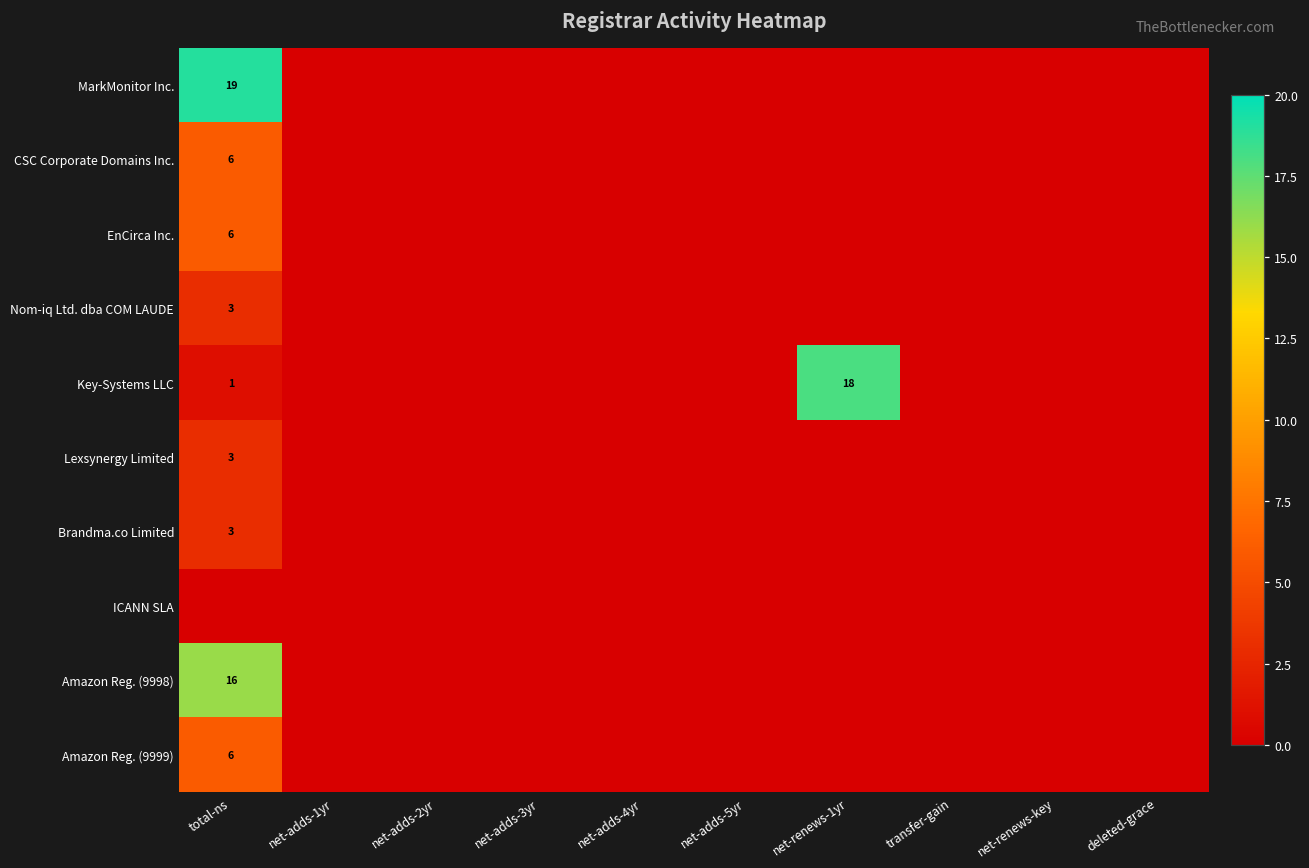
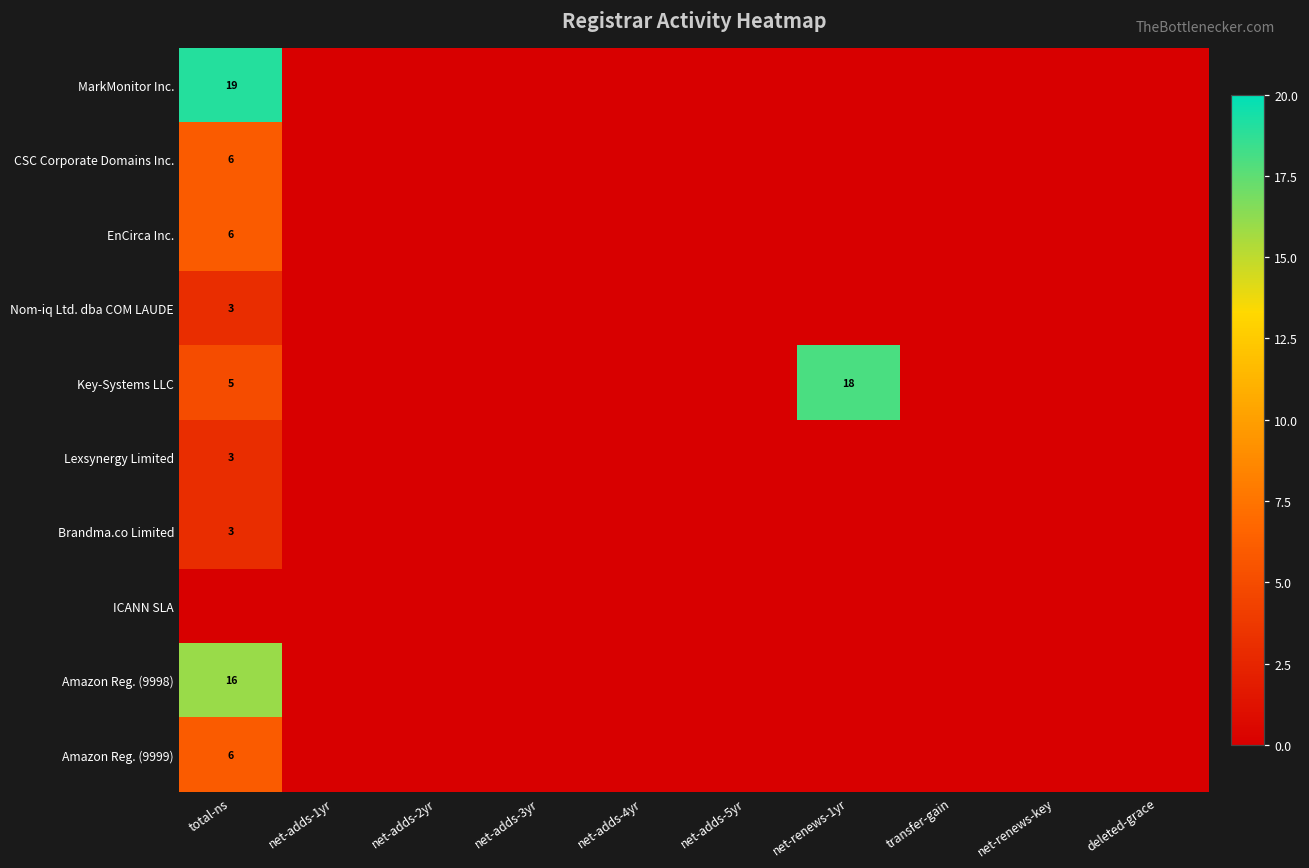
Key-Systems LLC, total-ns: 1 -> 5
